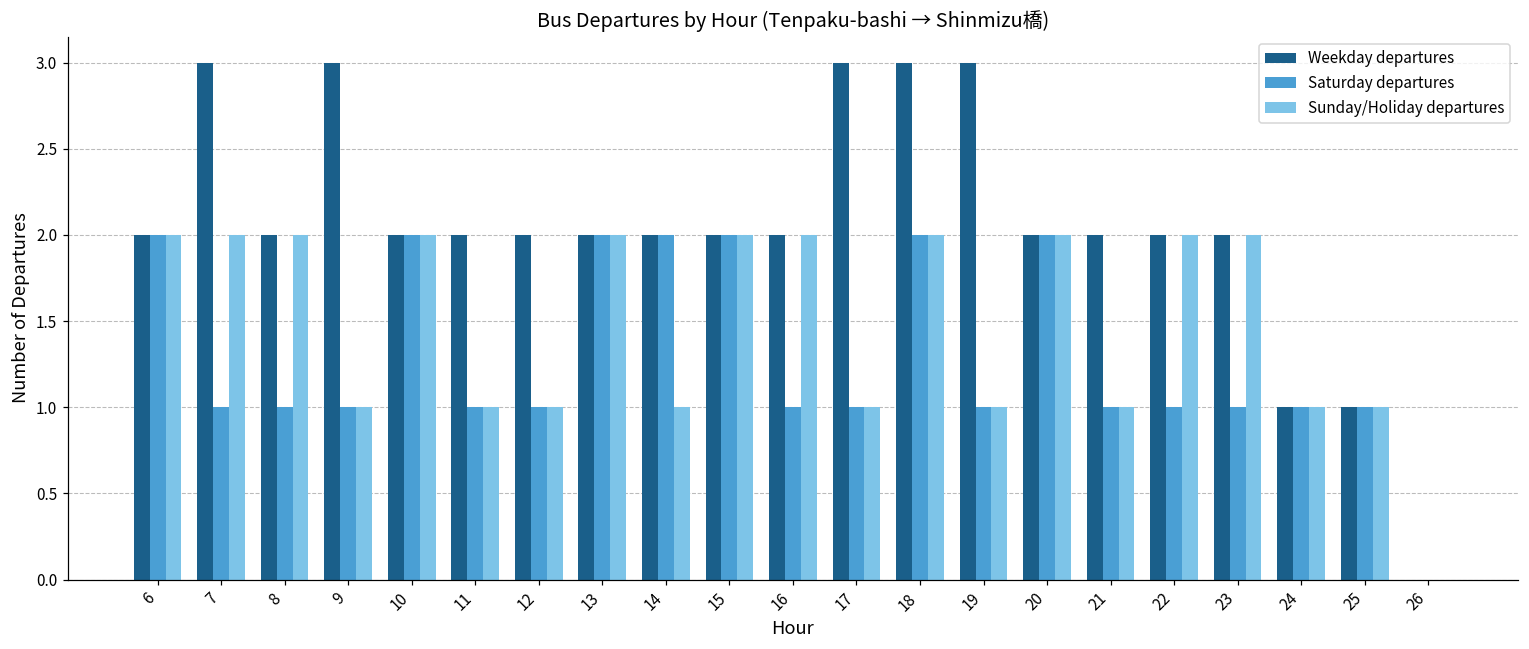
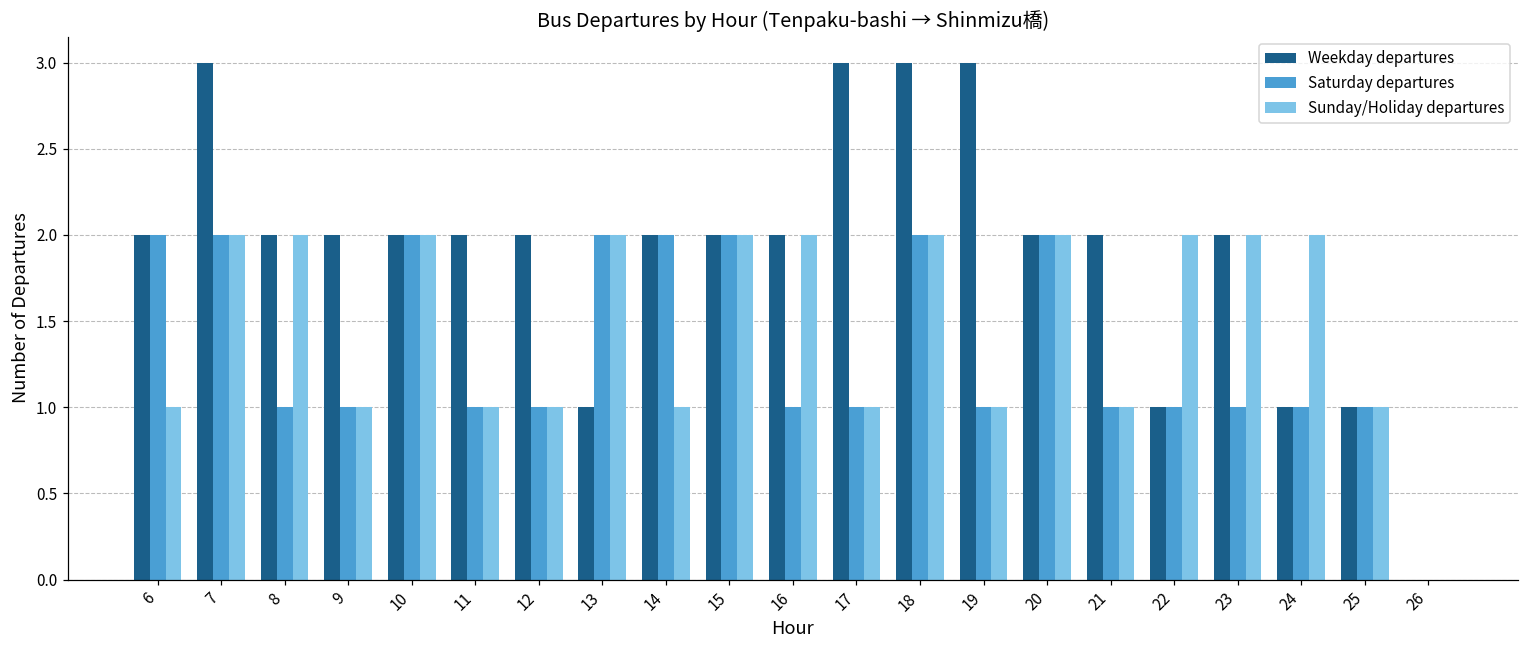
Sunday/Holiday departures, 6: 2 -> 1
Saturday departures, 7: 1 -> 2
Weekday departures, 9: 3 -> 2
Weekday departures, 13: 2 -> 1
Weekday departures, 22: 2 -> 1
Sunday/Holiday departures, 24: 1 -> 2
